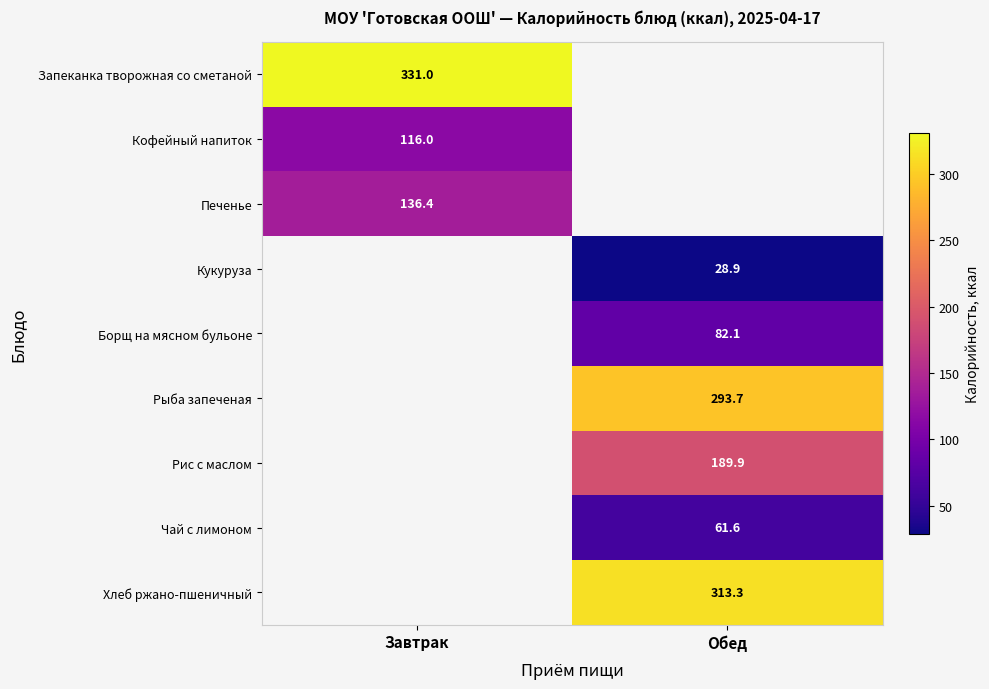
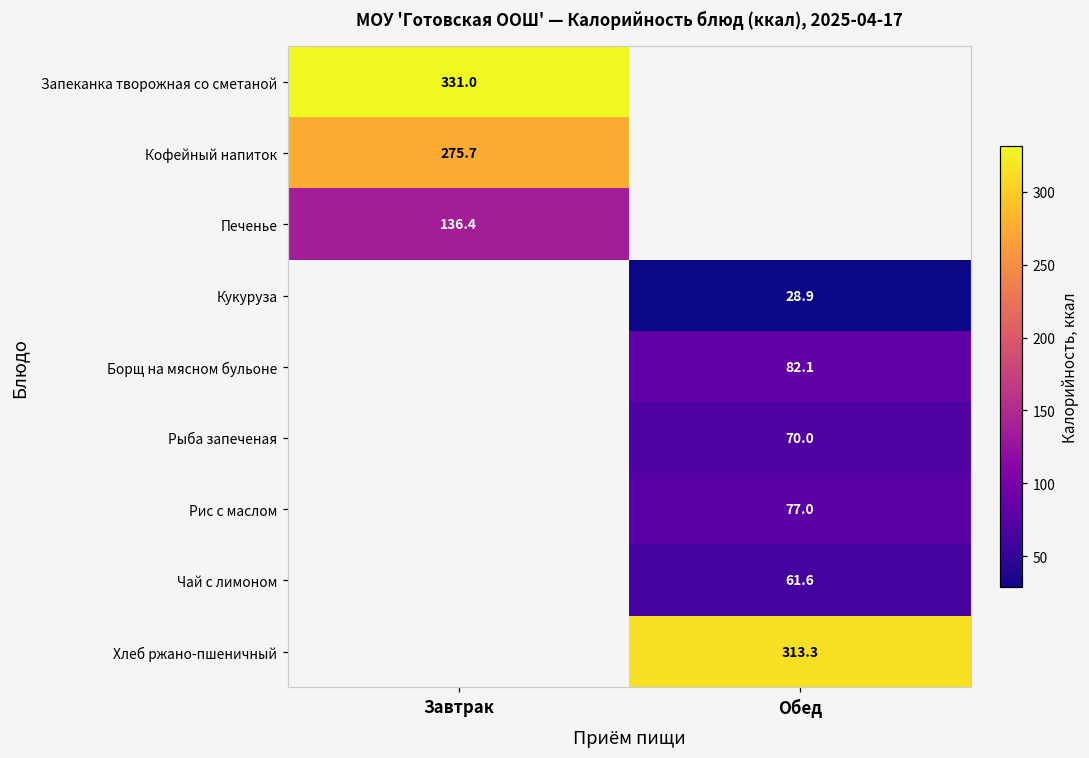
Кофейный напиток, Завтрак: 116.0 -> 275.7
Рыба запеченая, Обед: 293.7 -> 70.0
Рис с маслом, Обед: 189.9 -> 77.0
